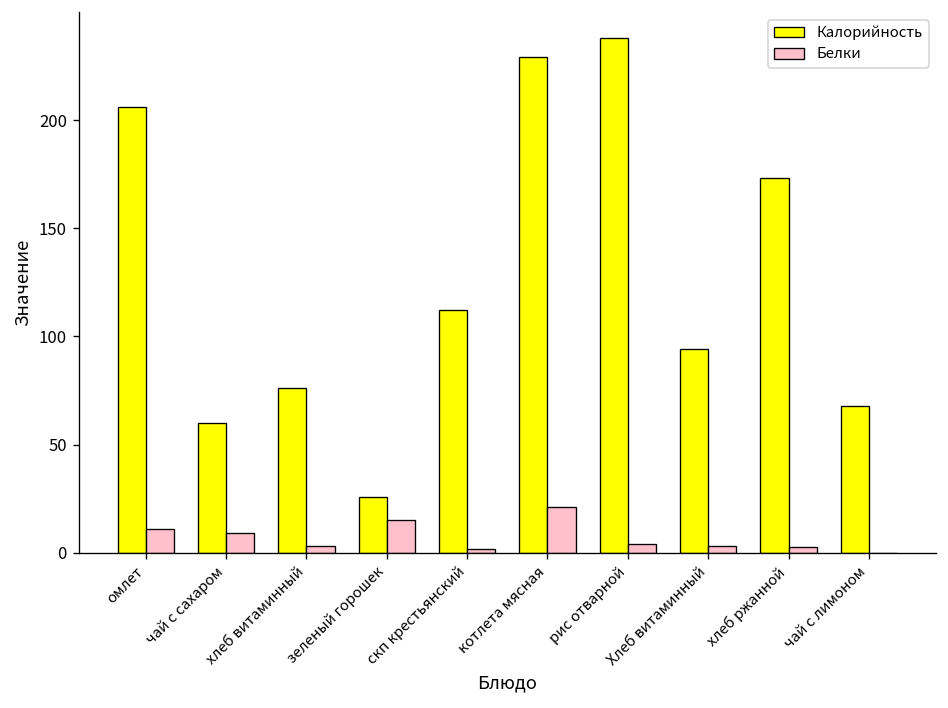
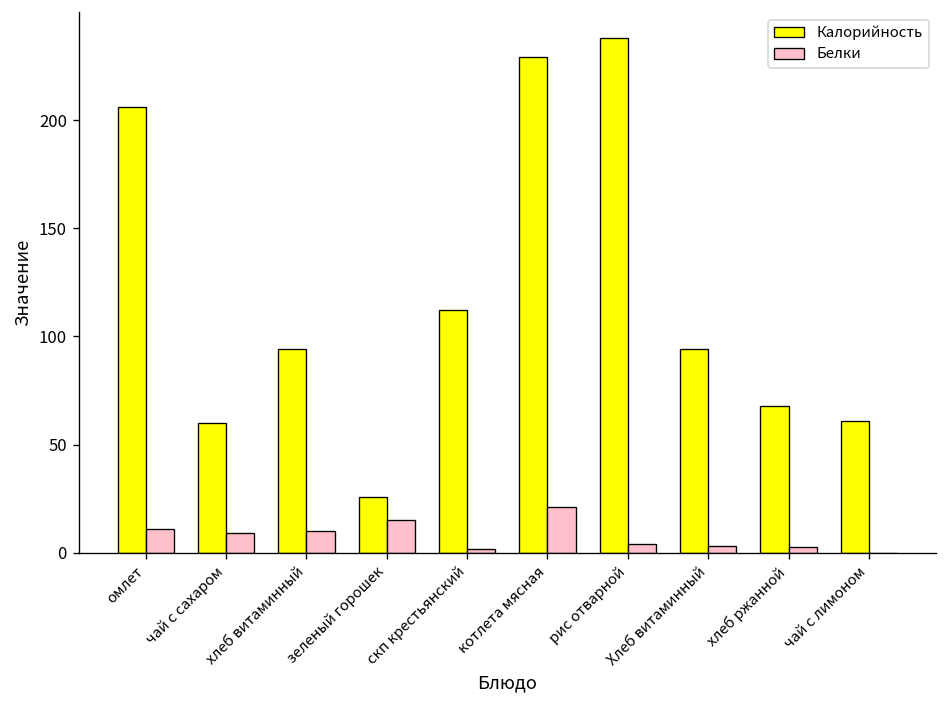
Калорийность, хлеб витаминный: 76 -> 94
Белки, хлеб витаминный: 3 -> 10
Калорийность, хлеб ржанной: 173 -> 68
Калорийность, чай с лимоном: 68 -> 61
